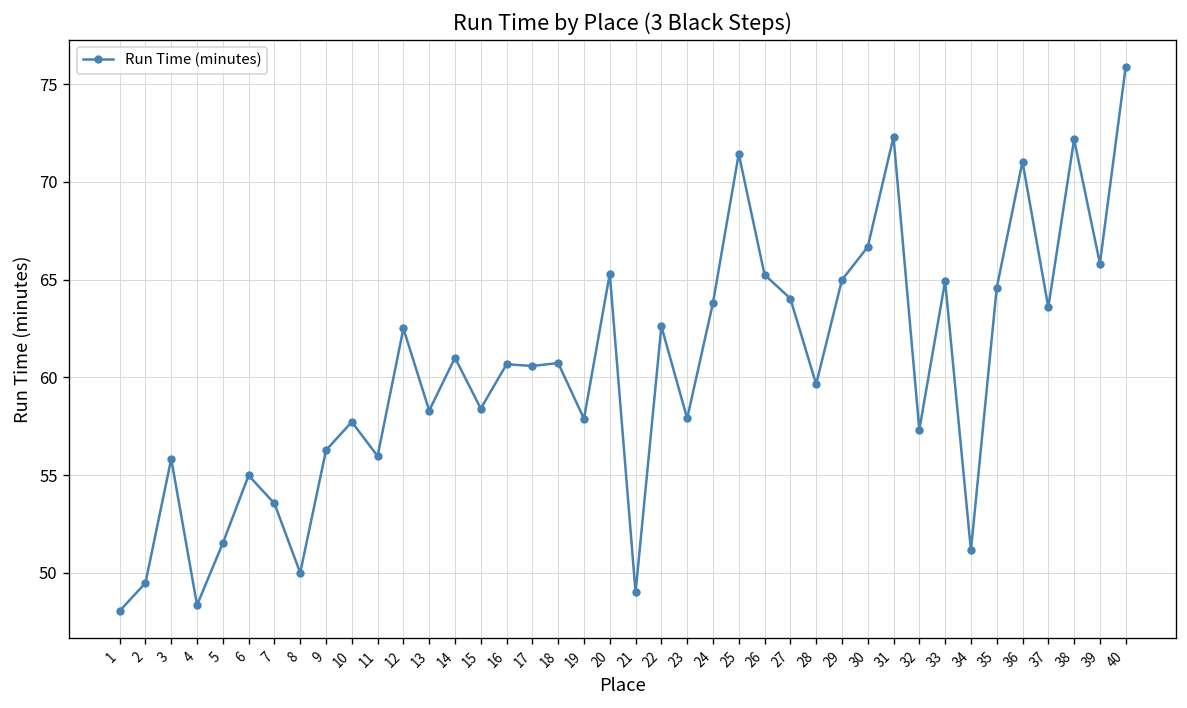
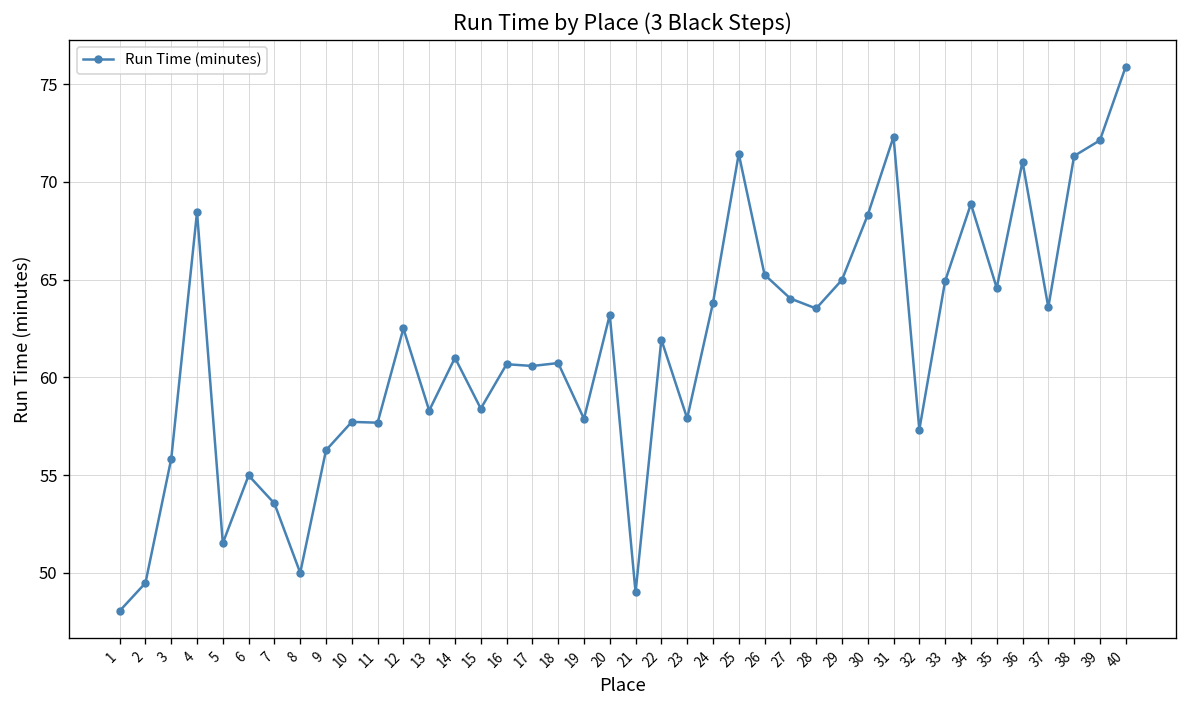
4: 48.4 -> 68.5
11: 56.0 -> 57.7
20: 65.3 -> 63.2
22: 62.6 -> 61.9
28: 59.7 -> 63.5
30: 66.7 -> 68.3
34: 51.2 -> 68.9
38: 72.2 -> 71.3
39: 65.8 -> 72.1
